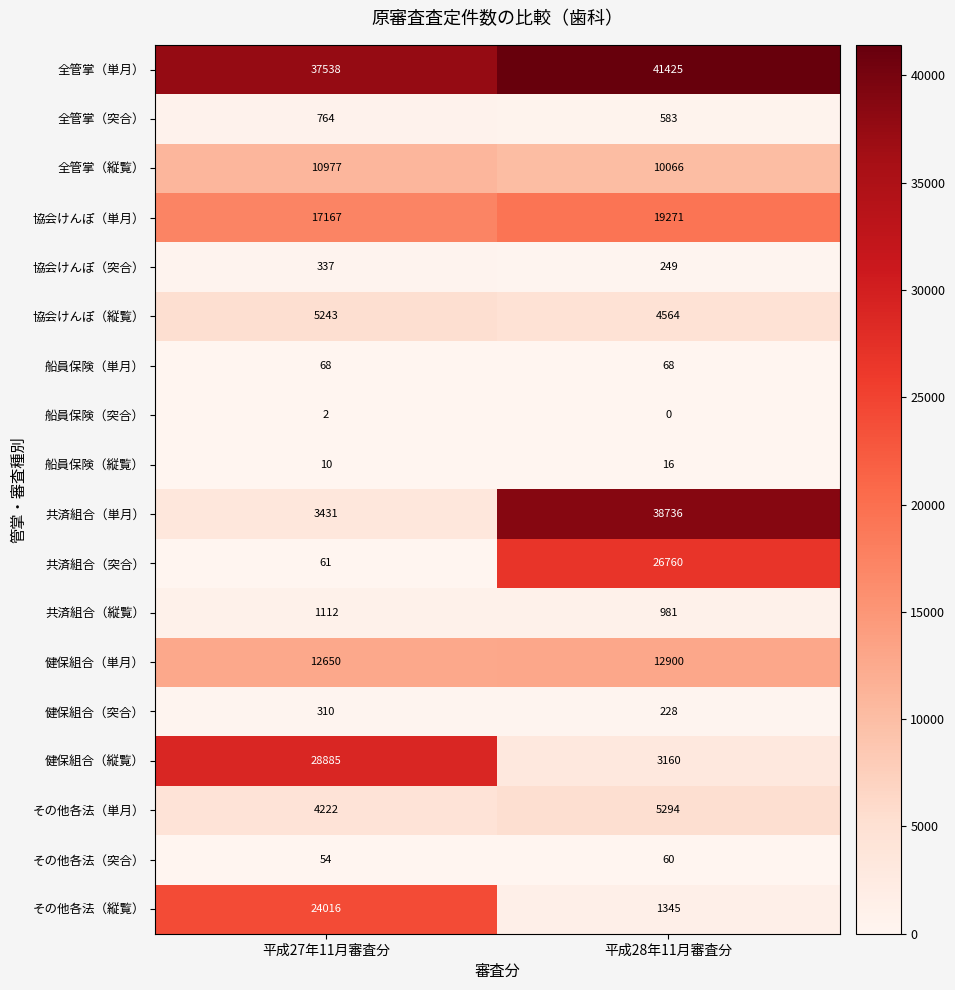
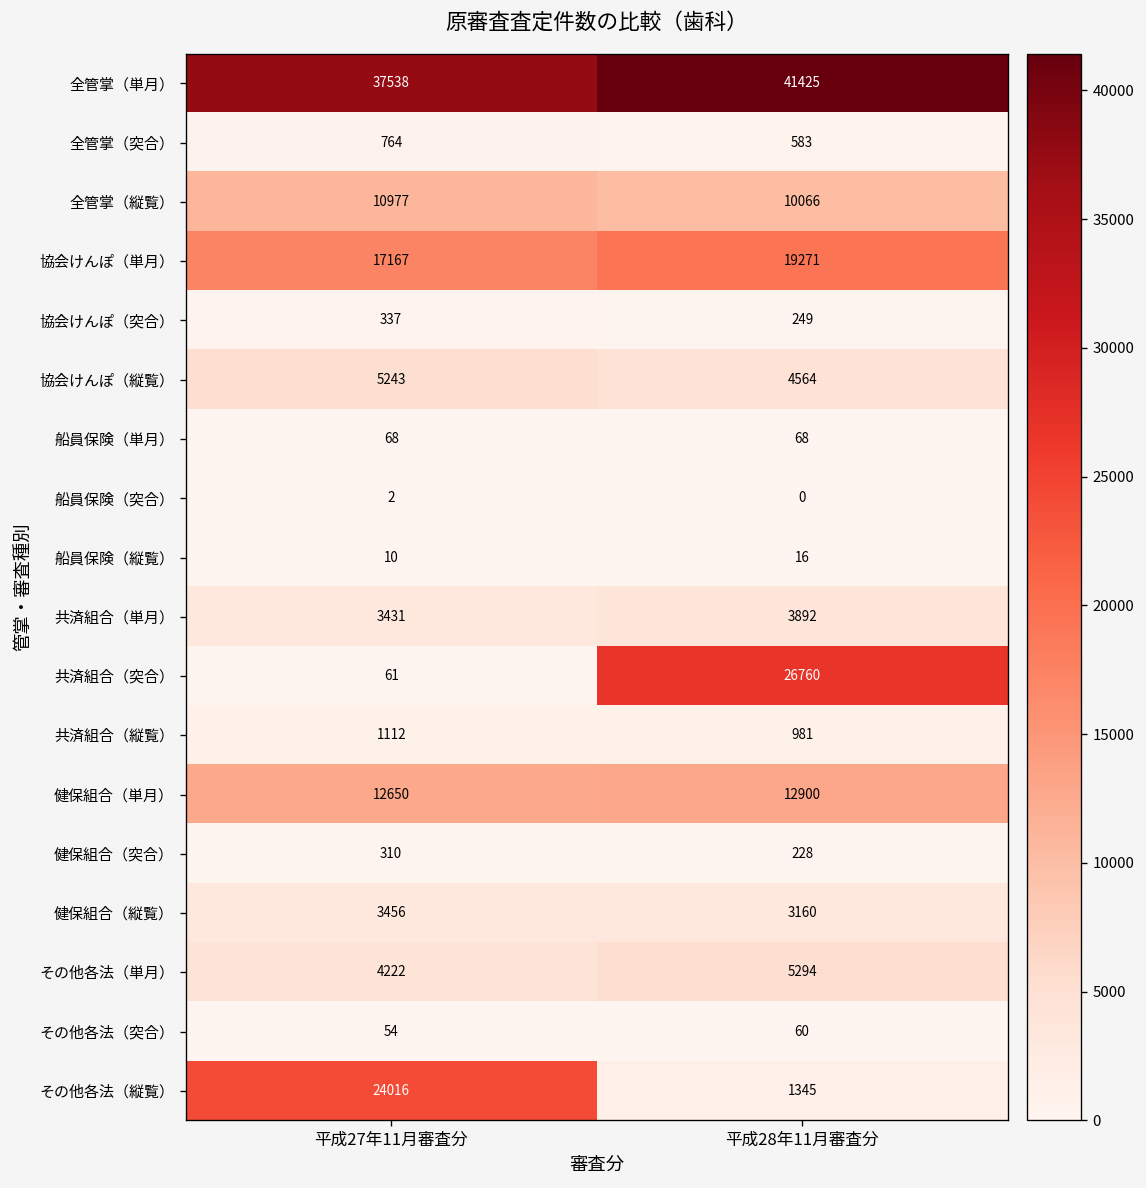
共済組合（単月）, 平成28年11月審査分: 38736 -> 3892
健保組合（縦覧）, 平成27年11月審査分: 28885 -> 3456
